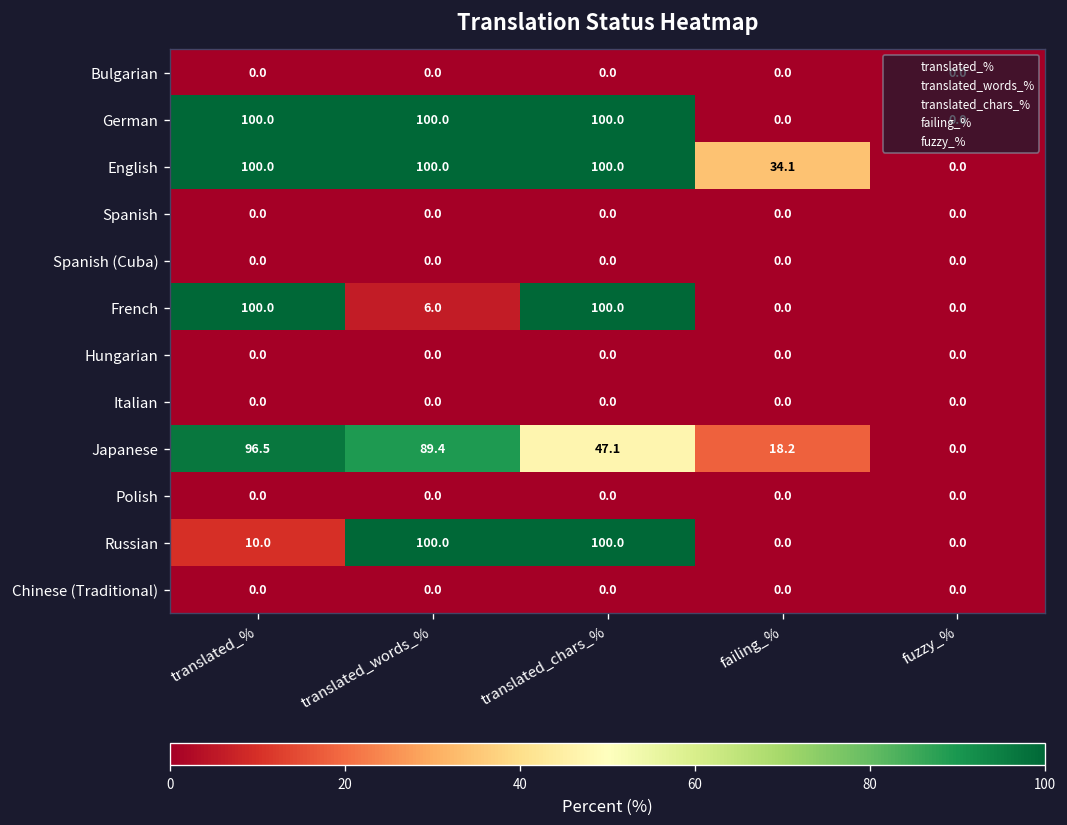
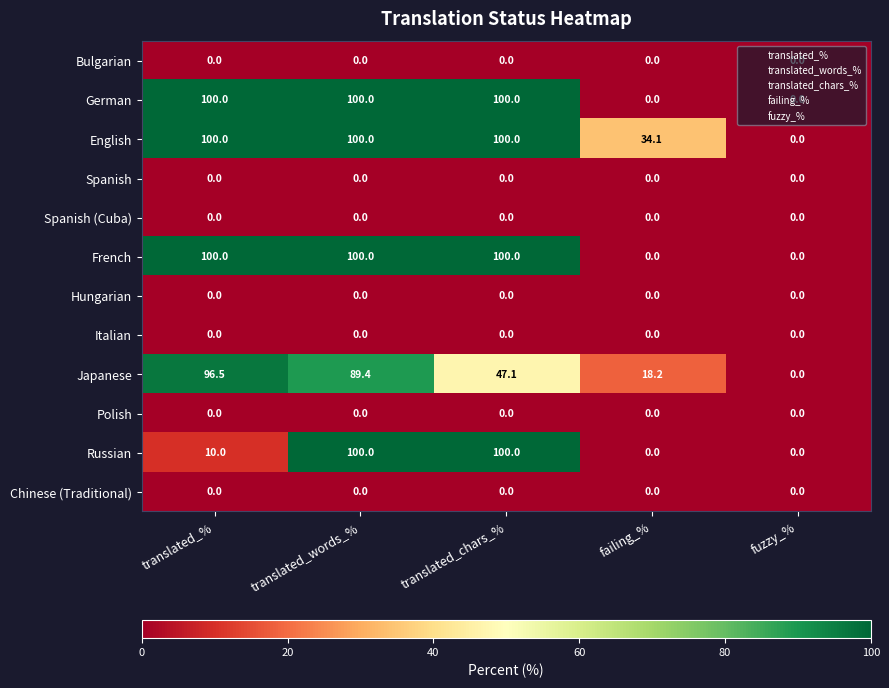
French, translated_words_%: 6.0 -> 100.0
